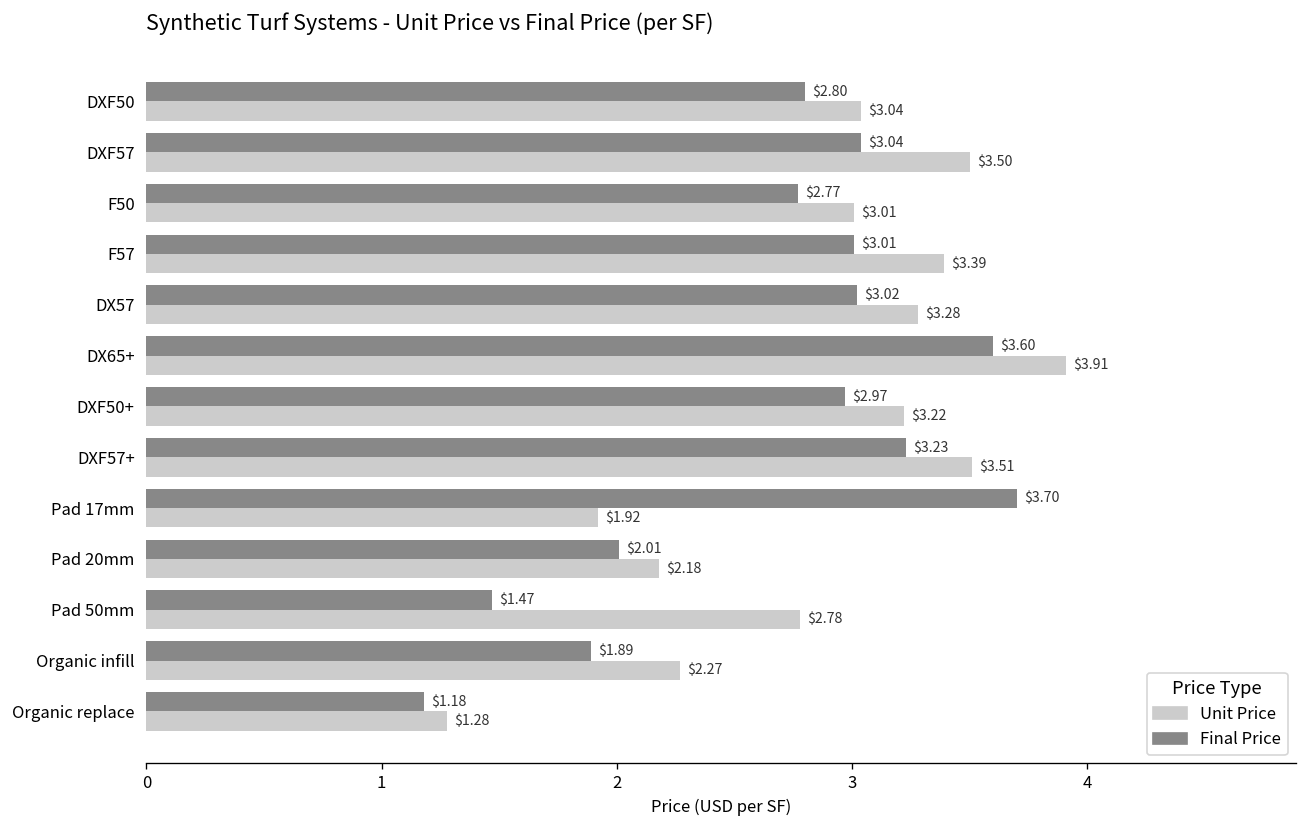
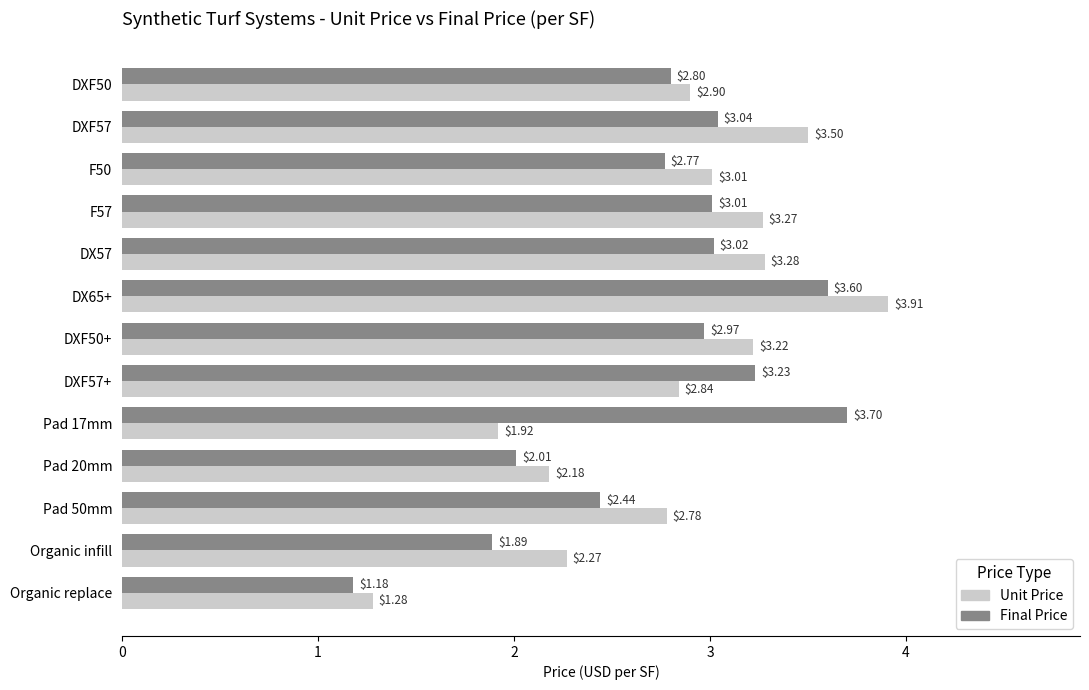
Unit Price, DXF50: $3.04 -> $2.90
Unit Price, F57: $3.39 -> $3.27
Unit Price, DXF57+: $3.51 -> $2.84
Final Price, Pad 50mm: $1.47 -> $2.44
